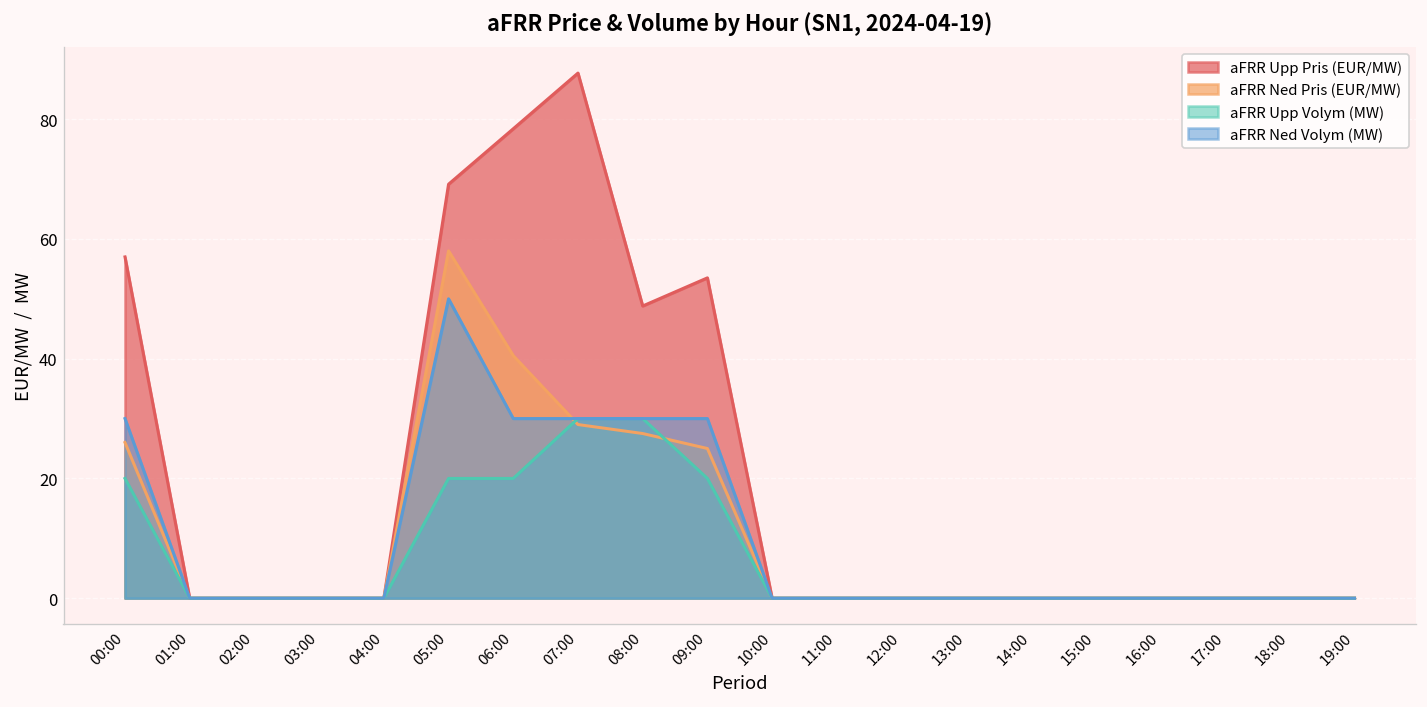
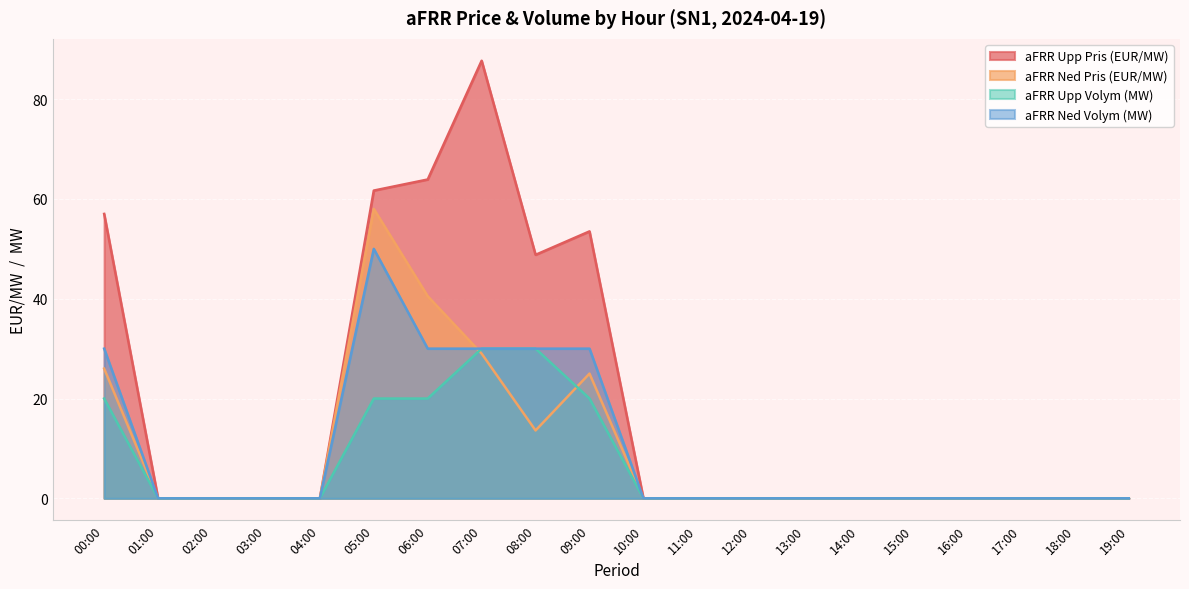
aFRR Upp Pris (EUR/MW), 05:00: 69 -> 62
aFRR Upp Pris (EUR/MW), 06:00: 78 -> 64
aFRR Ned Pris (EUR/MW), 08:00: 28 -> 14
